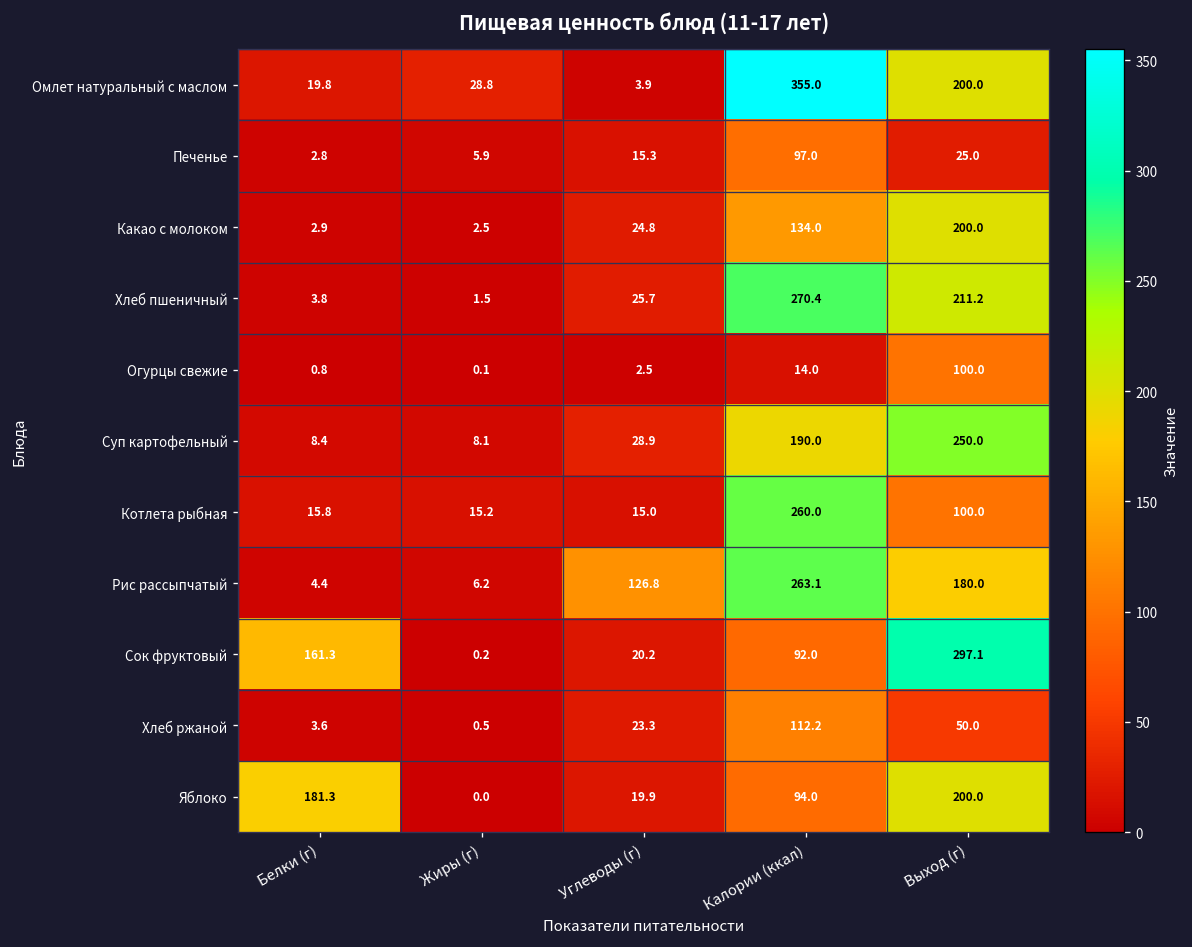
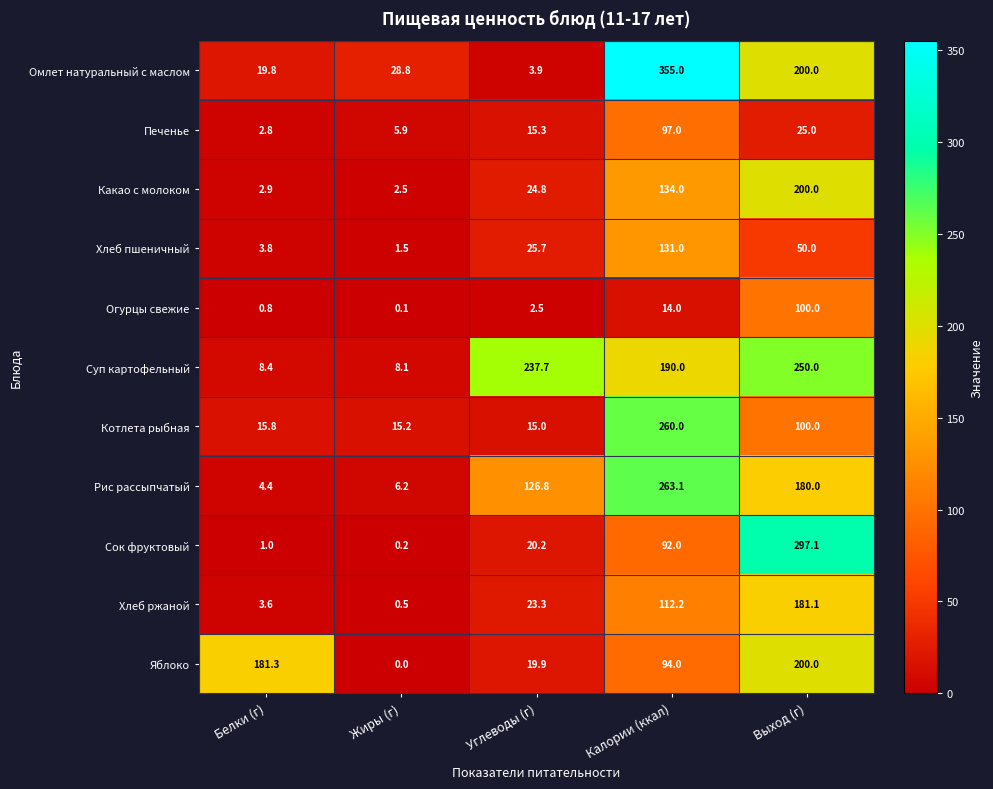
Хлеб пшеничный, Калории (ккал): 270.4 -> 131.0
Хлеб пшеничный, Выход (г): 211.2 -> 50.0
Суп картофельный, Углеводы (г): 28.9 -> 237.7
Сок фруктовый, Белки (г): 161.3 -> 1.0
Хлеб ржаной, Выход (г): 50.0 -> 181.1
